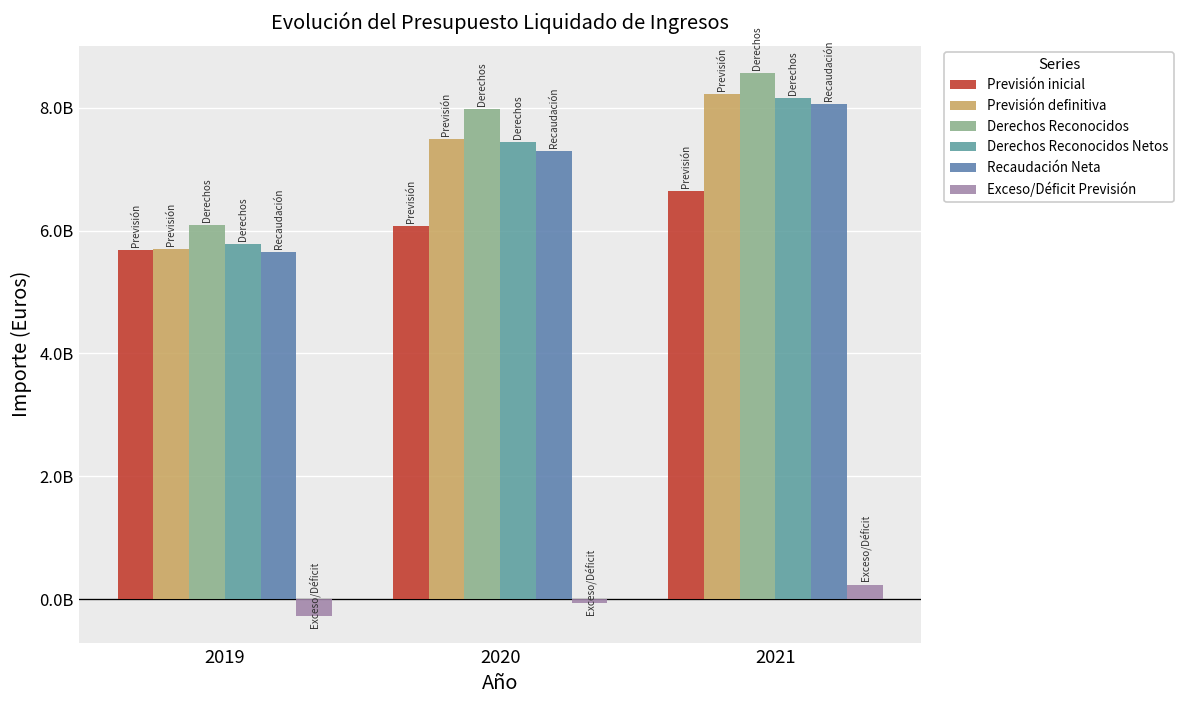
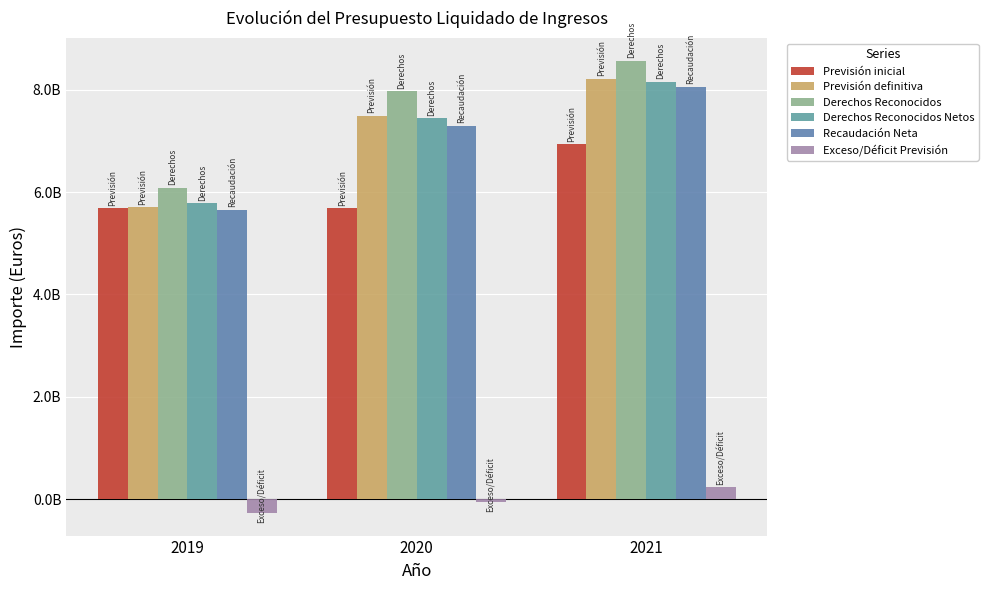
Previsión inicial, 2020: 6100000000 -> 5700000000
Previsión inicial, 2021: 6600000000 -> 6900000000
